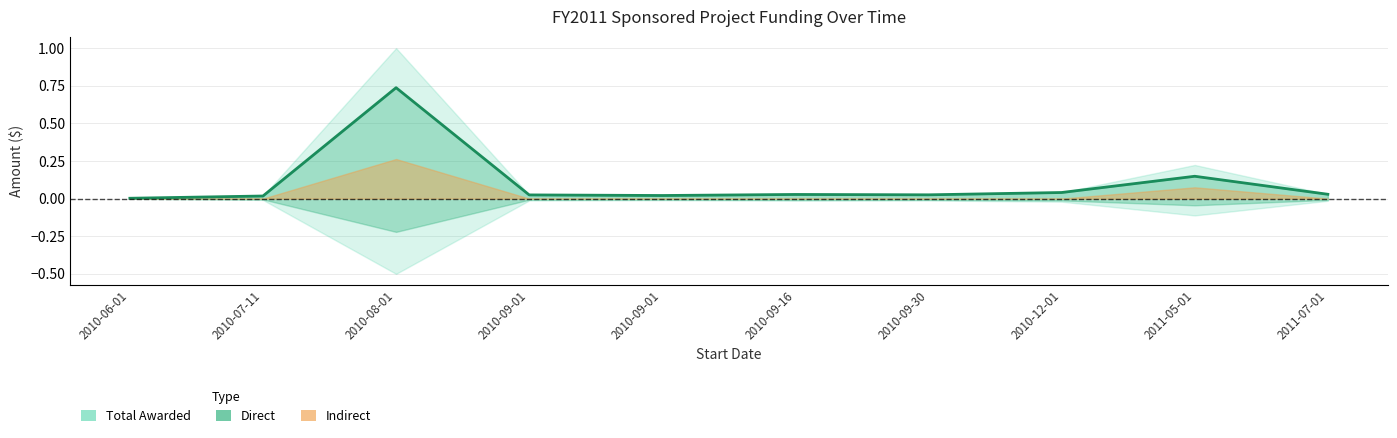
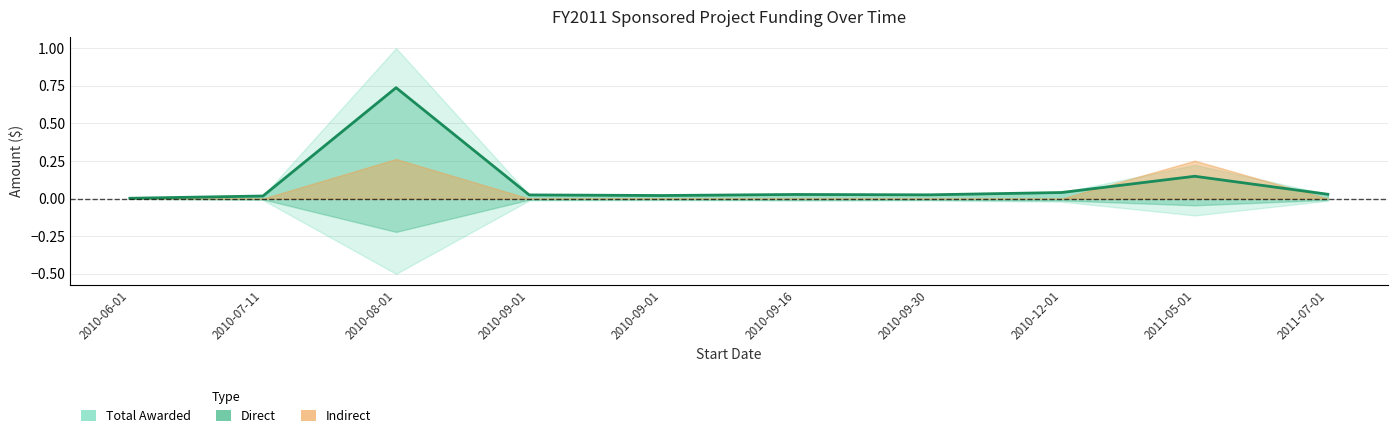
Indirect, 2011-05-01: 0.07 -> 0.25
